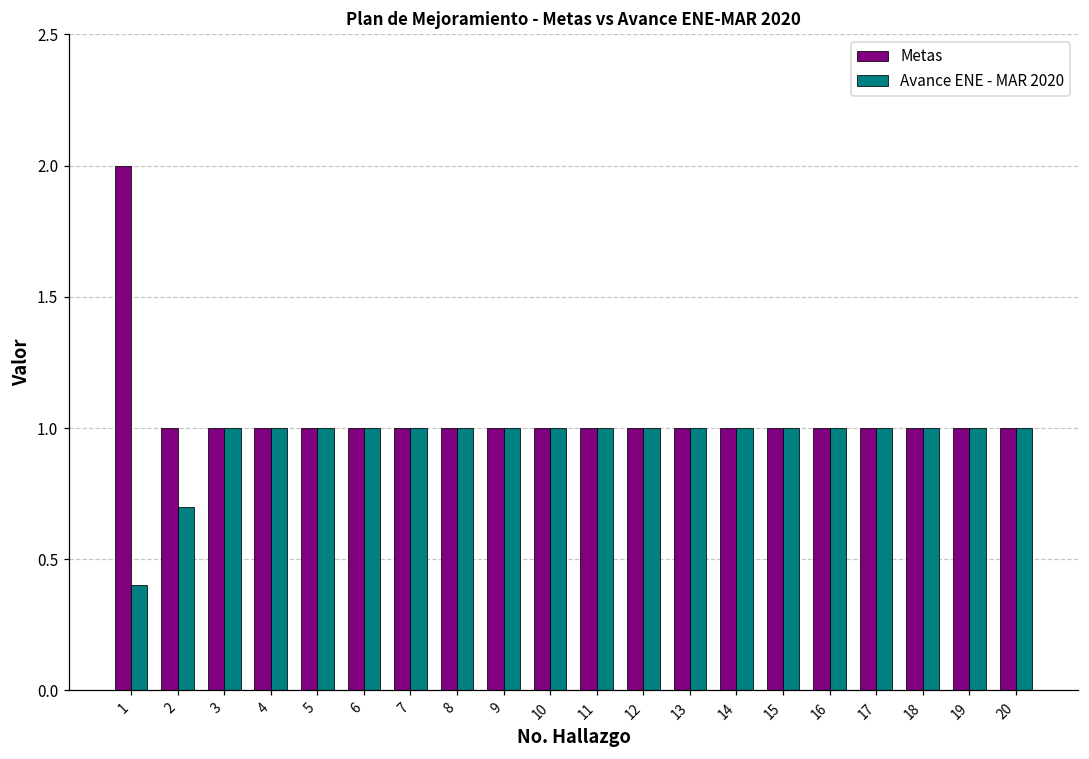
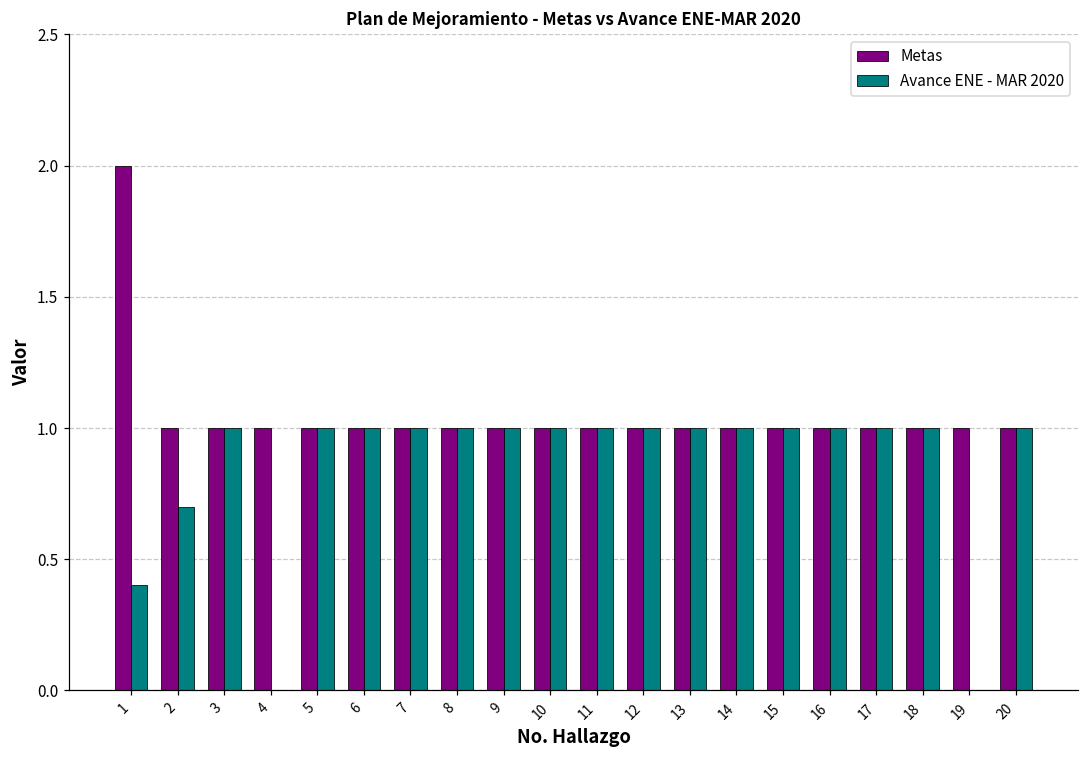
Avance ENE - MAR 2020, 4: 1 -> 0
Avance ENE - MAR 2020, 19: 1 -> 0
